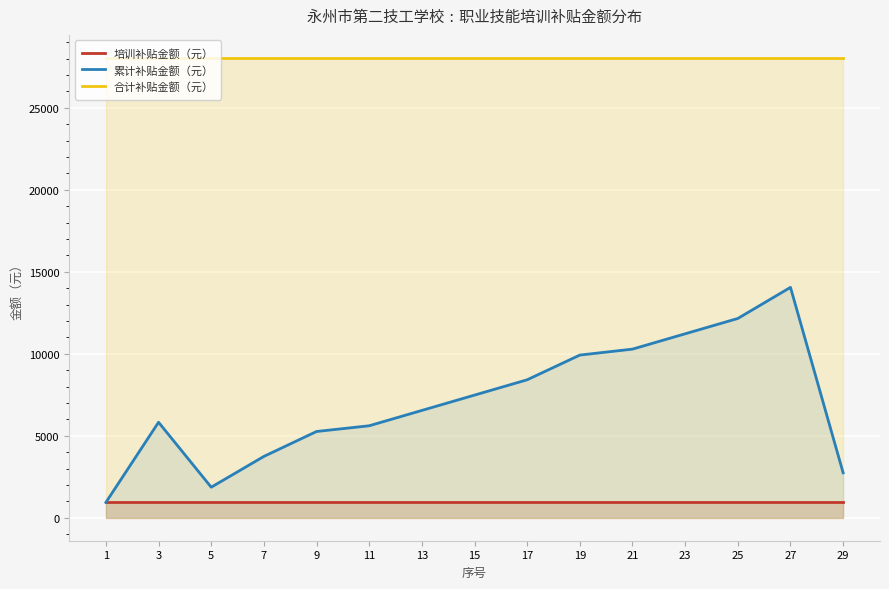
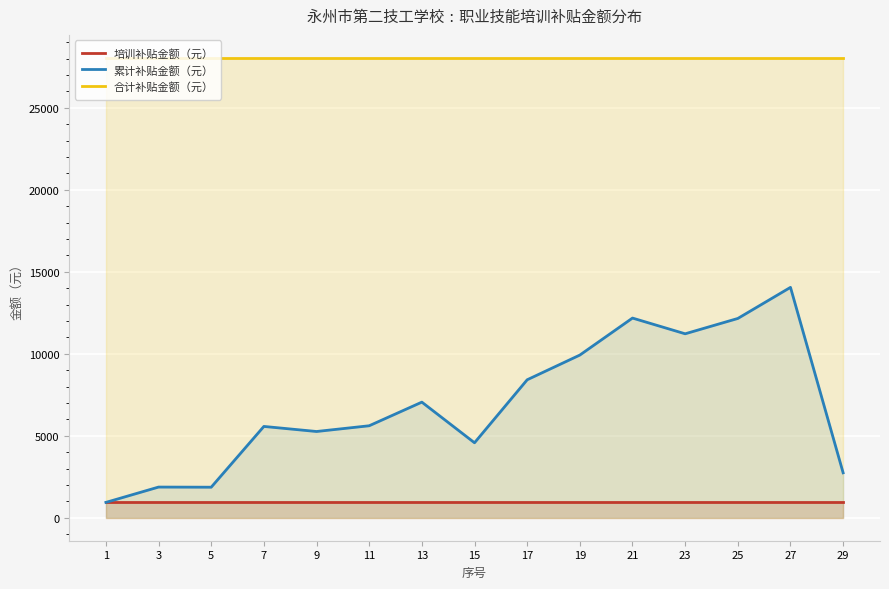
累计补贴金额（元）, 3: 5800 -> 1900
累计补贴金额（元）, 7: 3700 -> 5600
累计补贴金额（元）, 13: 6500 -> 7100
累计补贴金额（元）, 15: 7500 -> 4600
累计补贴金额（元）, 21: 10300 -> 12200
